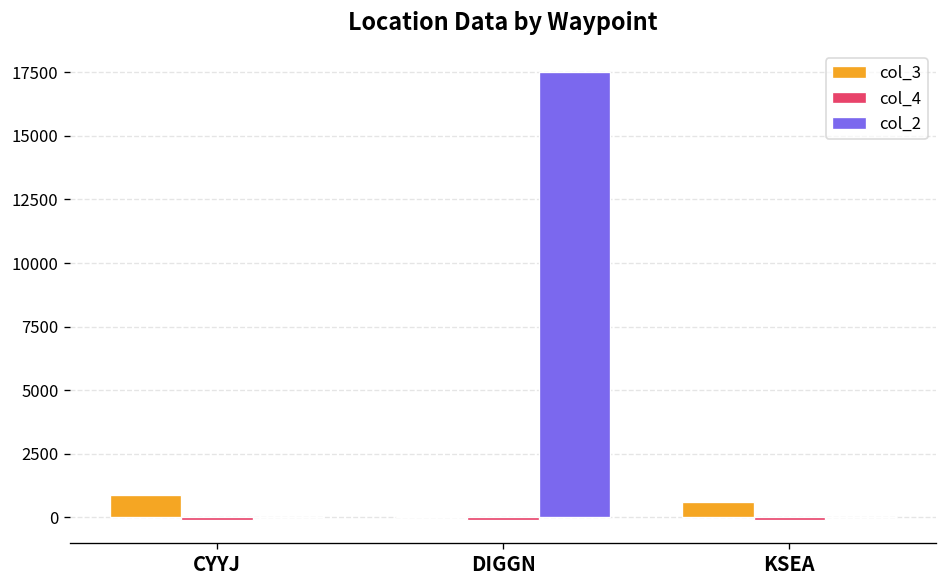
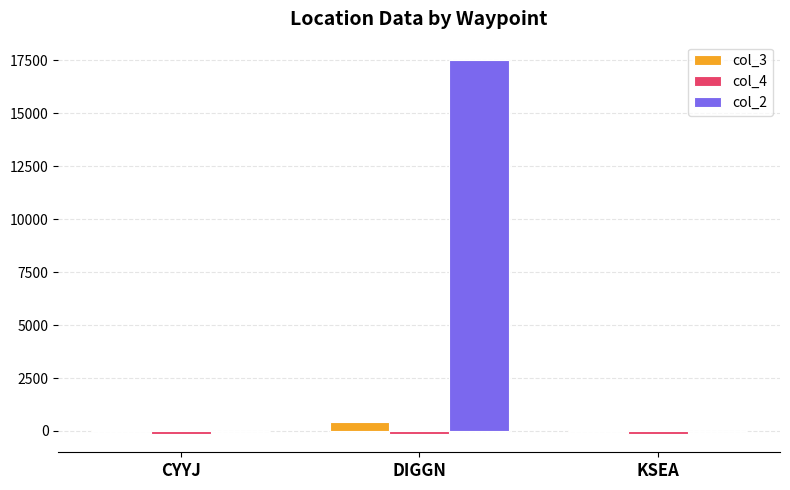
col_3, CYYJ: 900 -> 0
col_3, DIGGN: 0 -> 400
col_3, KSEA: 600 -> 0
